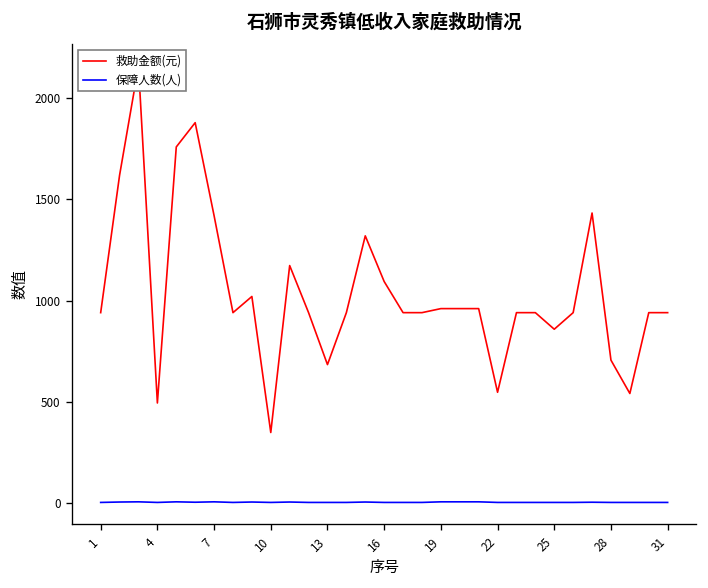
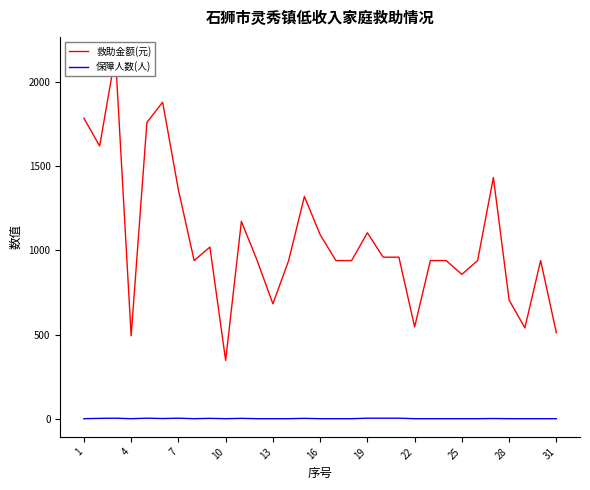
救助金额(元), 1: 940 -> 1790
救助金额(元), 7: 1420 -> 1360
救助金额(元), 19: 960 -> 1110
救助金额(元), 31: 940 -> 510
